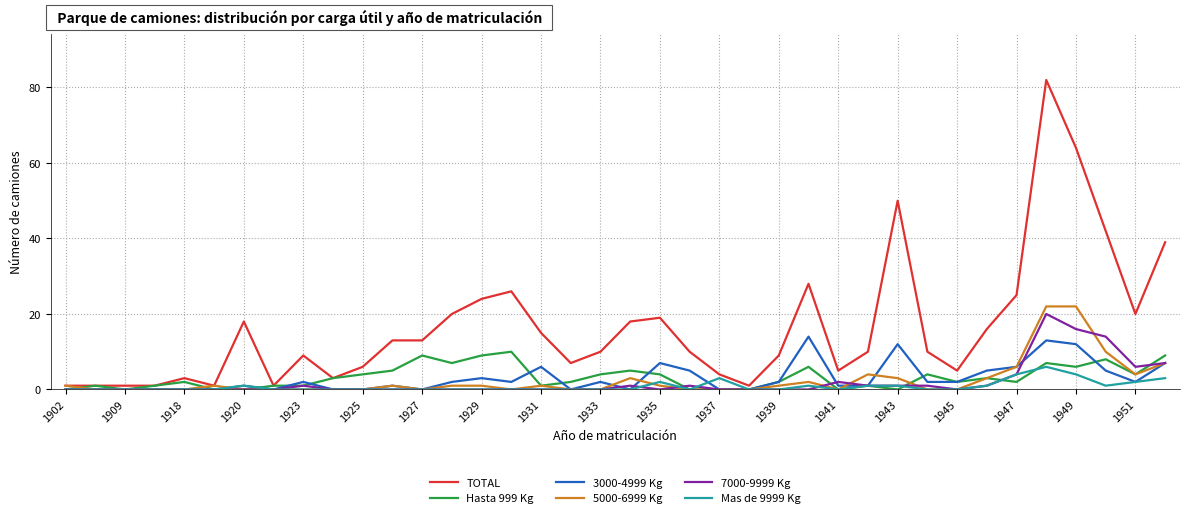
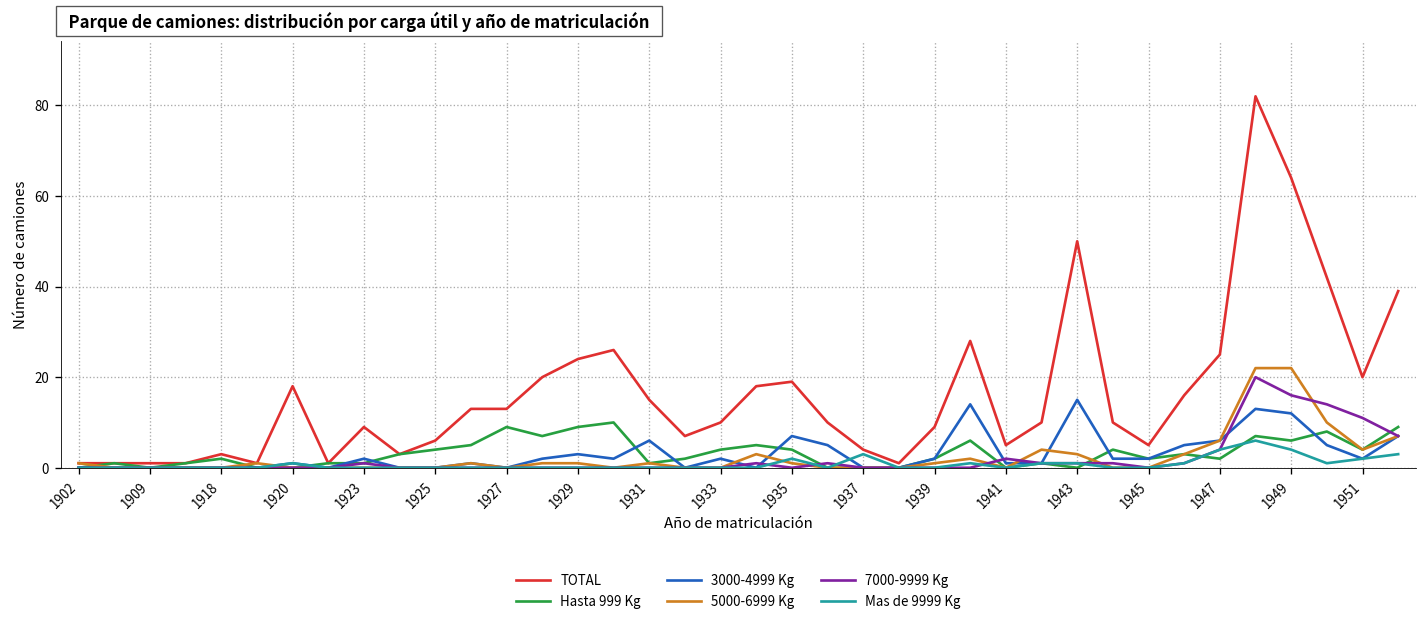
3000-4999 Kg, 1943: 12 -> 15
7000-9999 Kg, 1951: 6 -> 11
